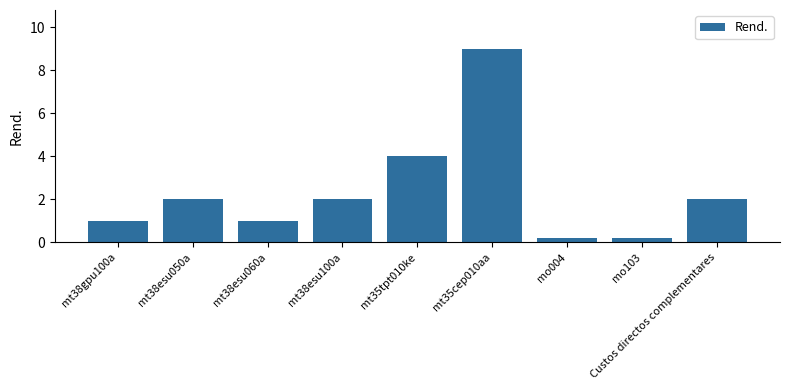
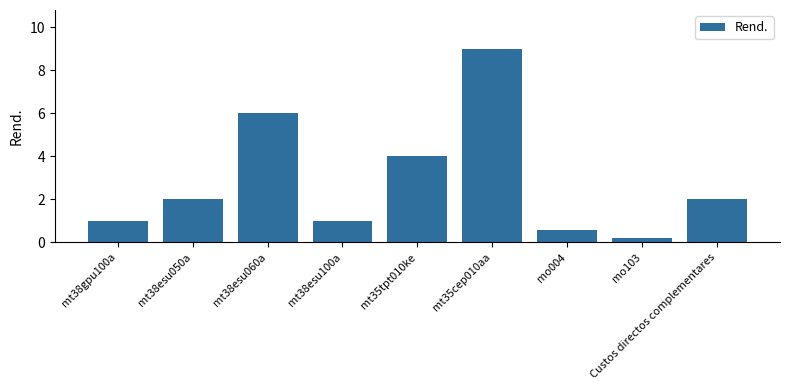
mt38esu060a: 1 -> 6
mt38esu100a: 2 -> 1
mo004: 0.2 -> 0.6
